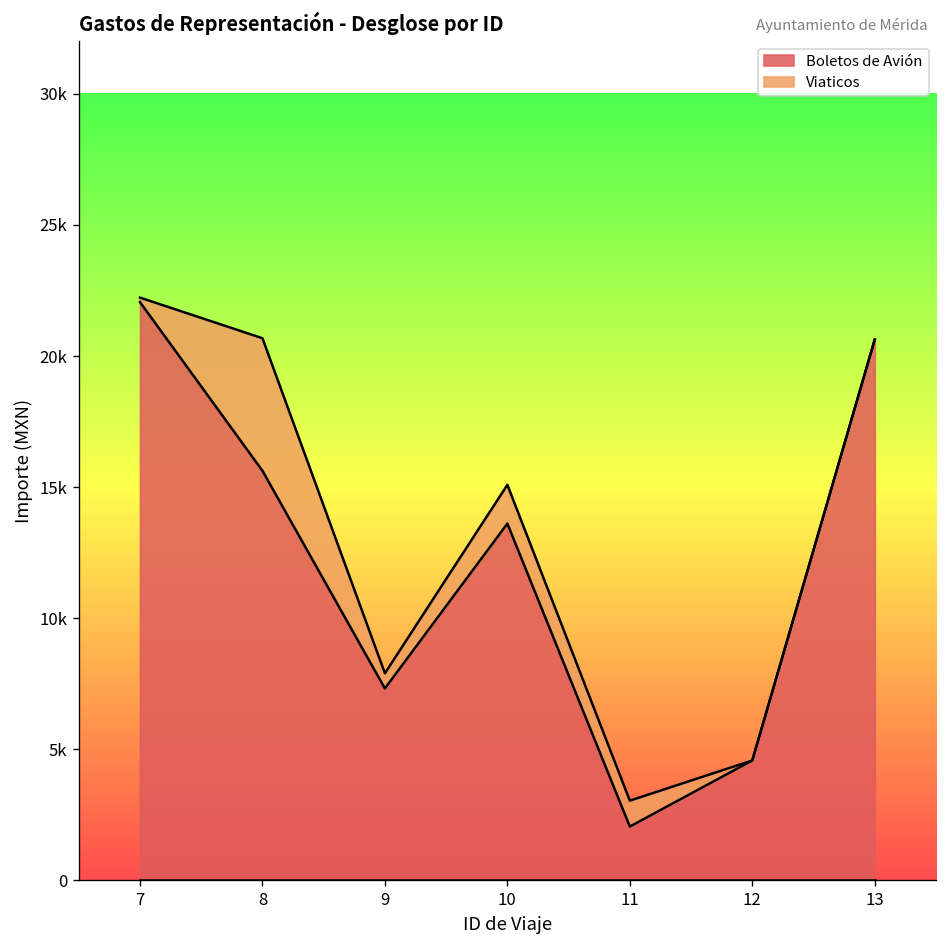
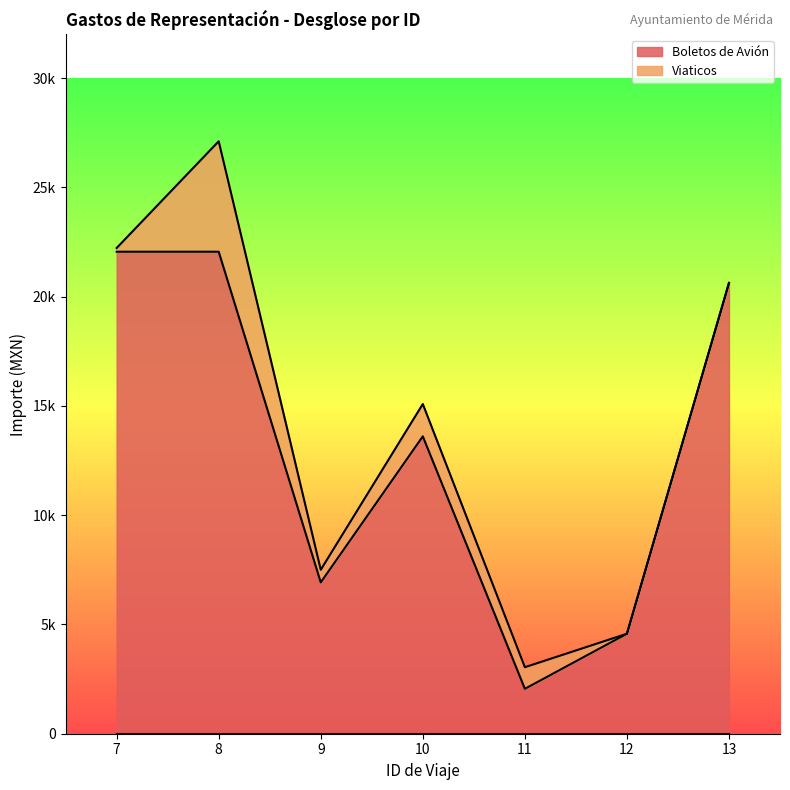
Boletos de Avión, 8: 15600 -> 22100
Boletos de Avión, 9: 7300 -> 6900
